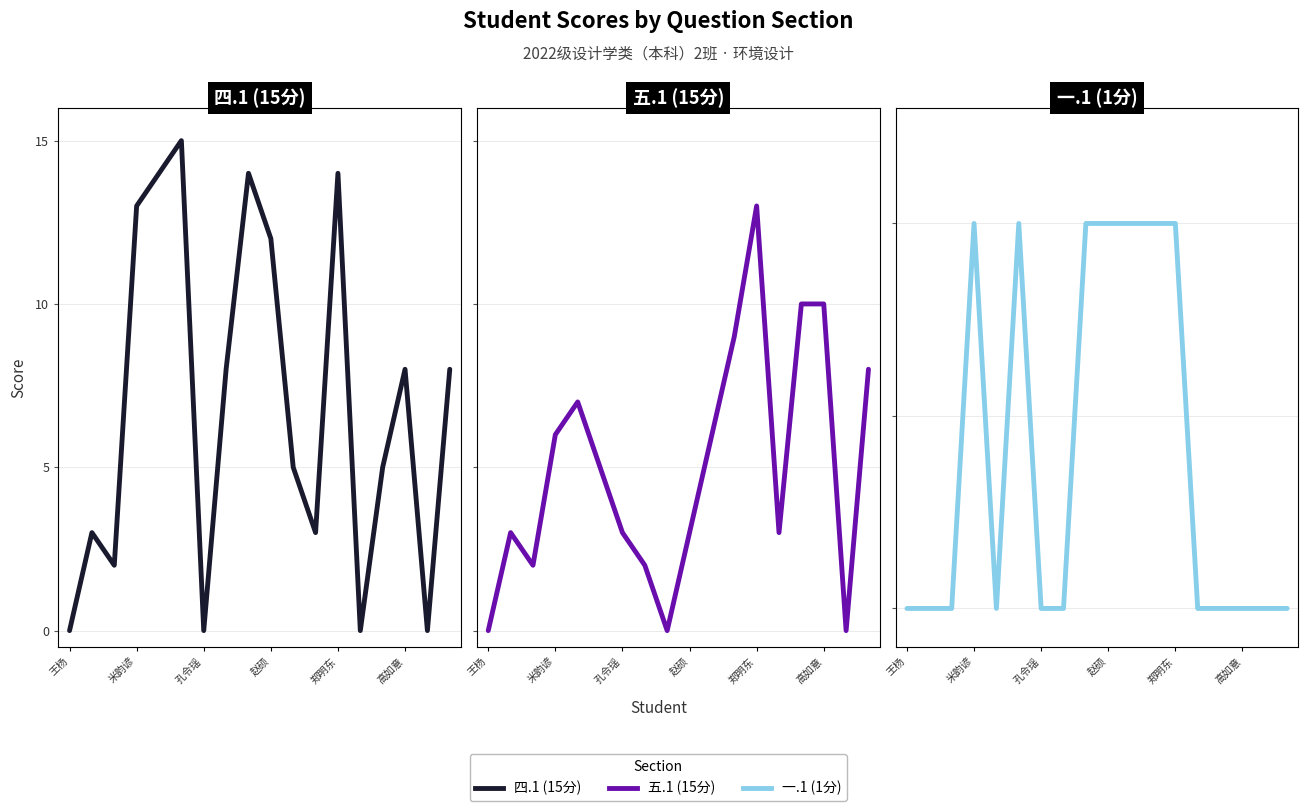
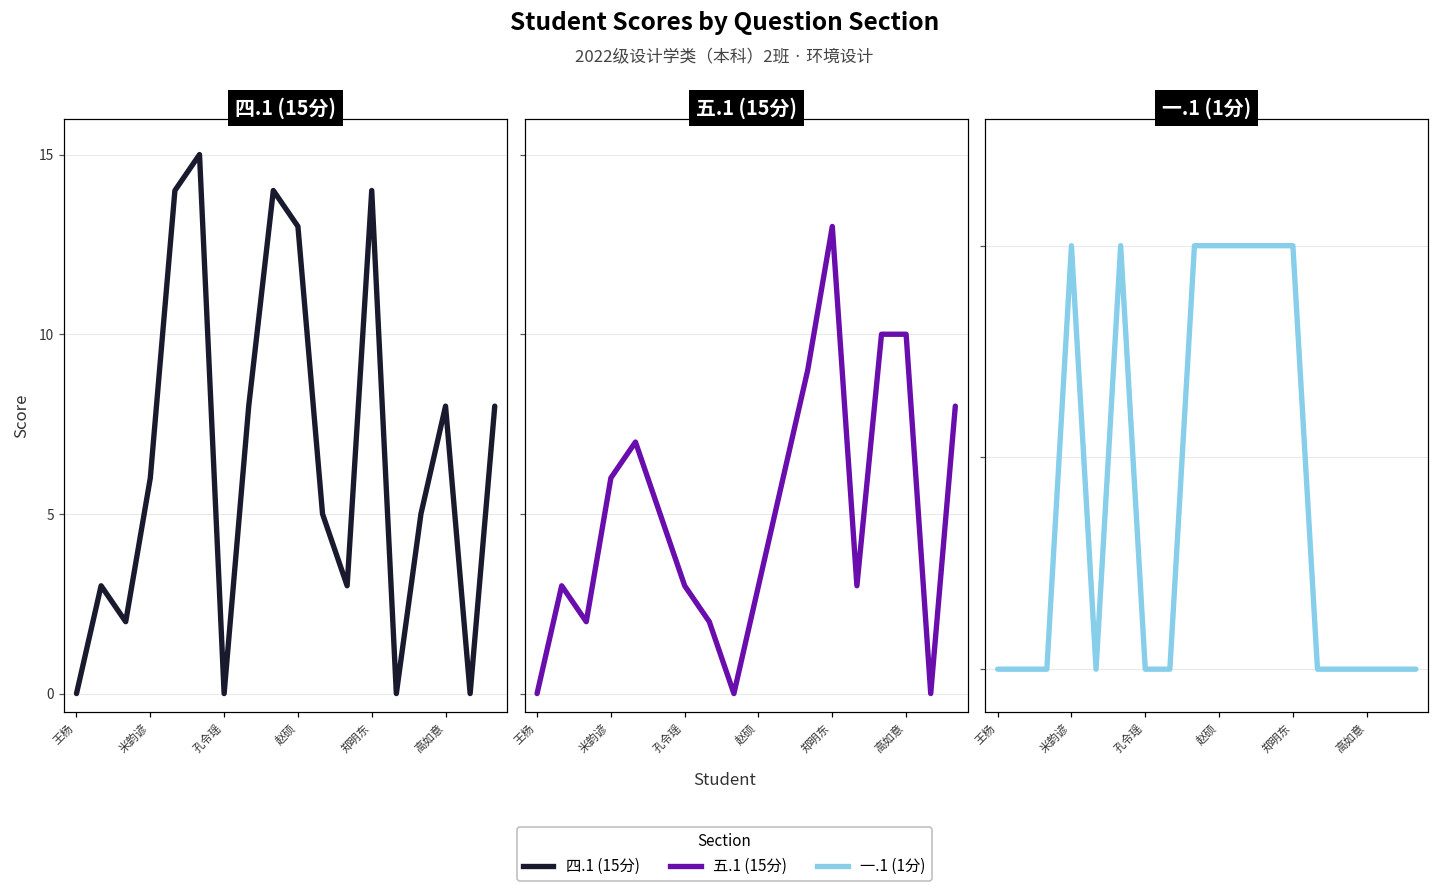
四.1 (15分), 米韵谚: 13 -> 6
四.1 (15分), 赵硕: 12 -> 13
